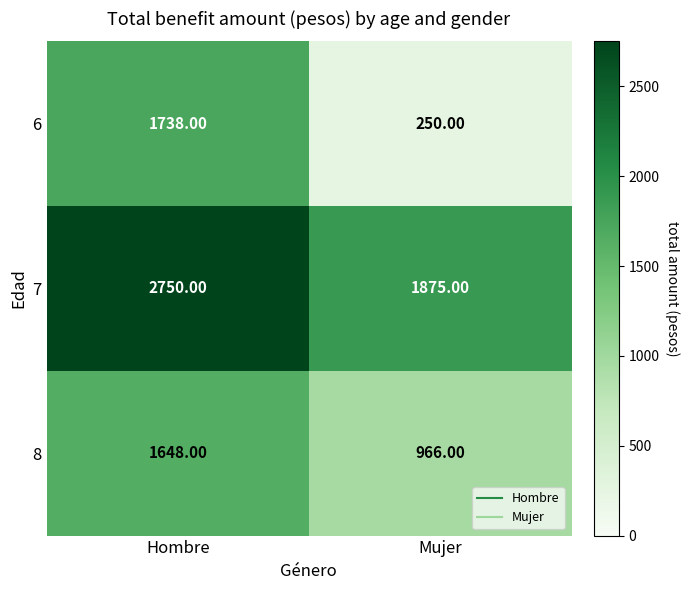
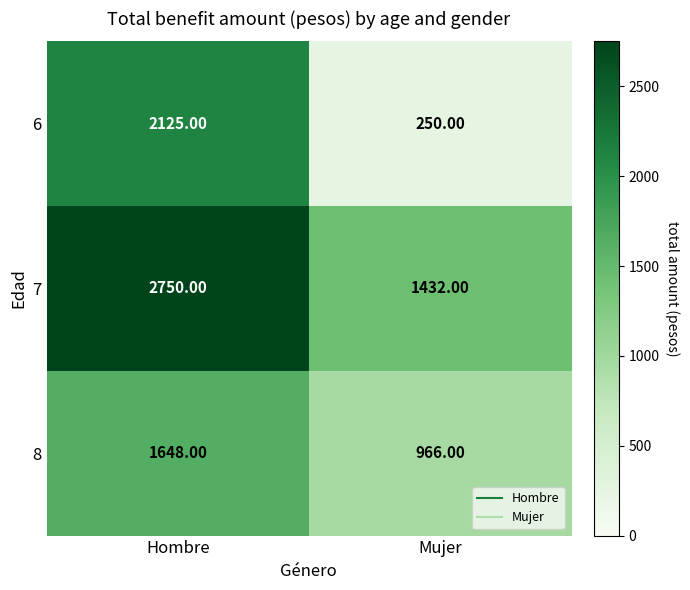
6, Hombre: 1738.00 -> 2125.00
7, Mujer: 1875.00 -> 1432.00
